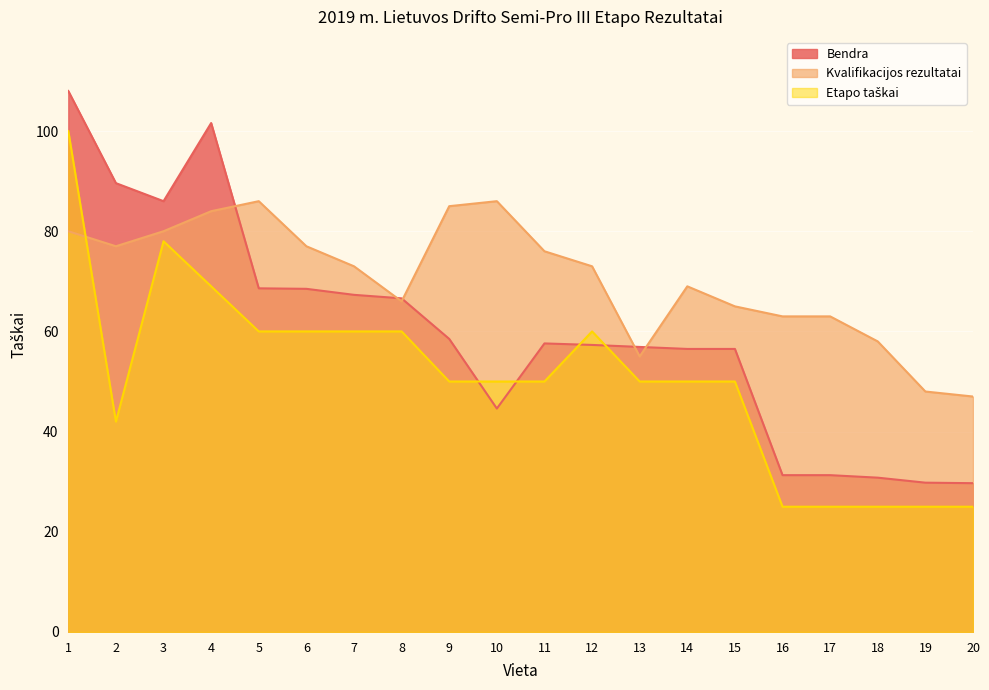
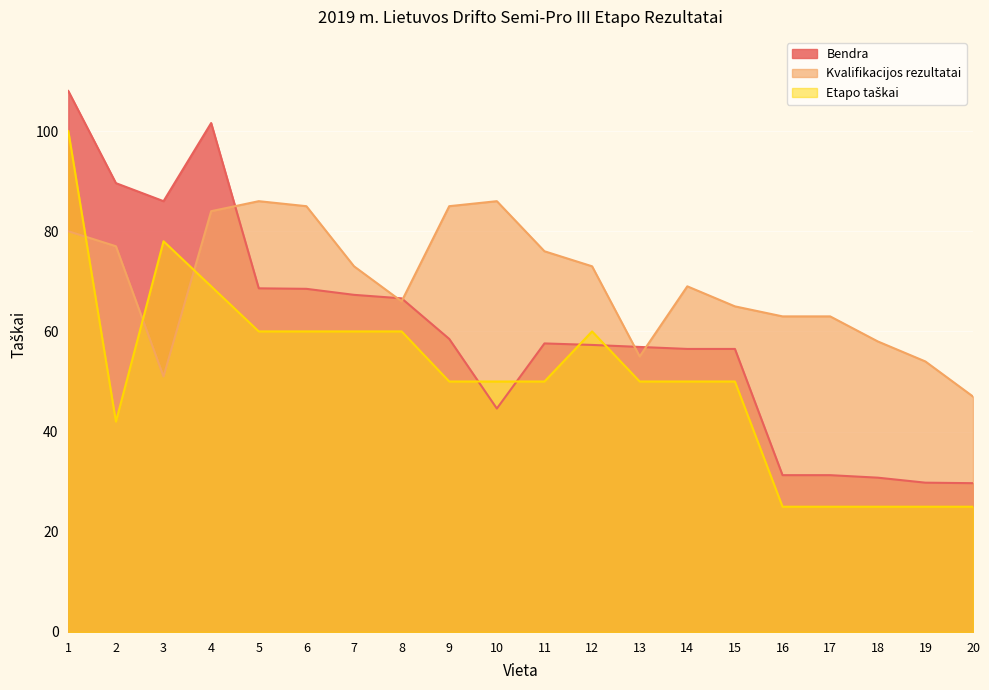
Kvalifikacijos rezultatai, 3: 80 -> 51
Kvalifikacijos rezultatai, 6: 77 -> 85
Kvalifikacijos rezultatai, 19: 48 -> 54
